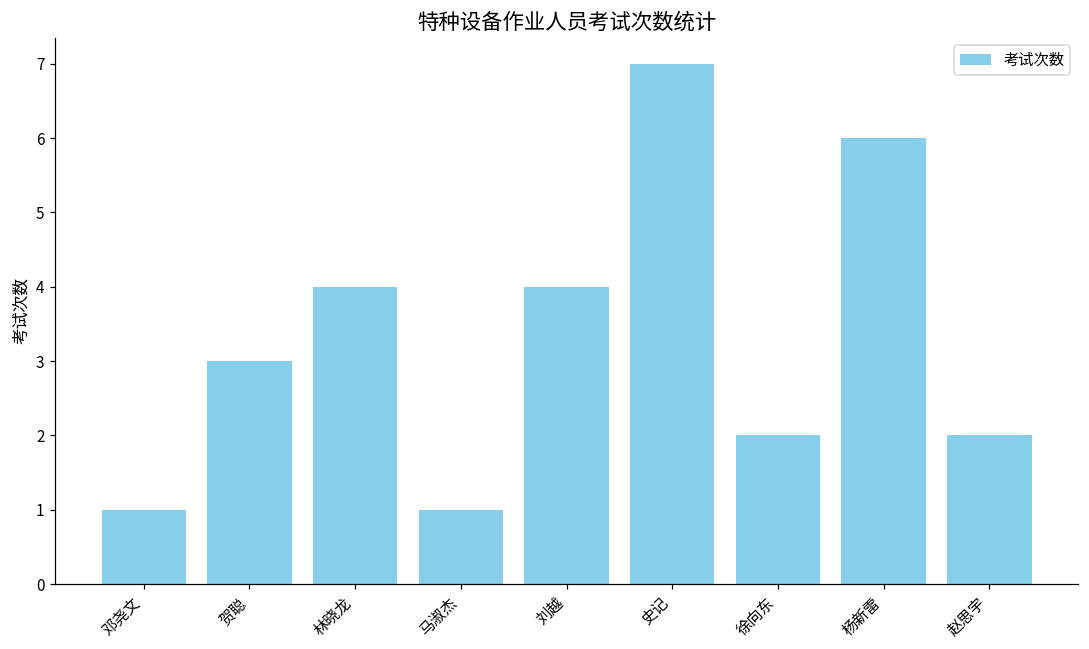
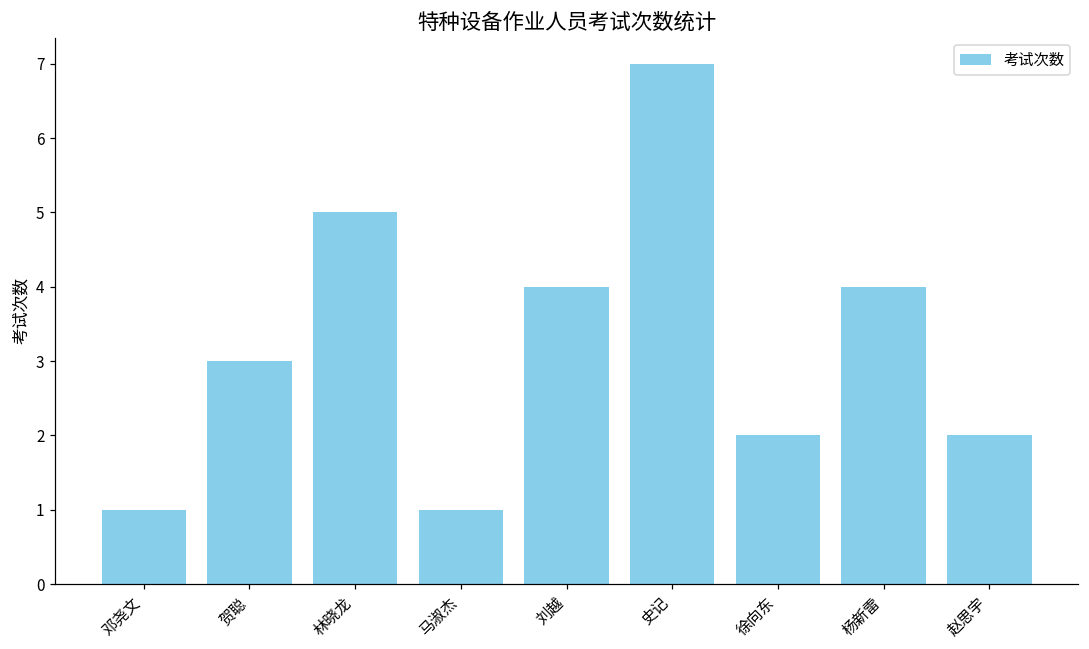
林晓龙: 4 -> 5
杨新雷: 6 -> 4
